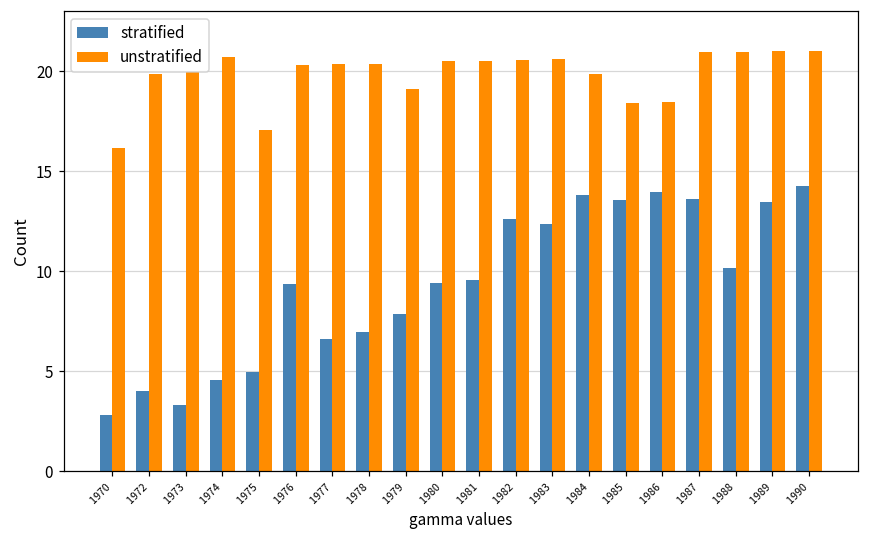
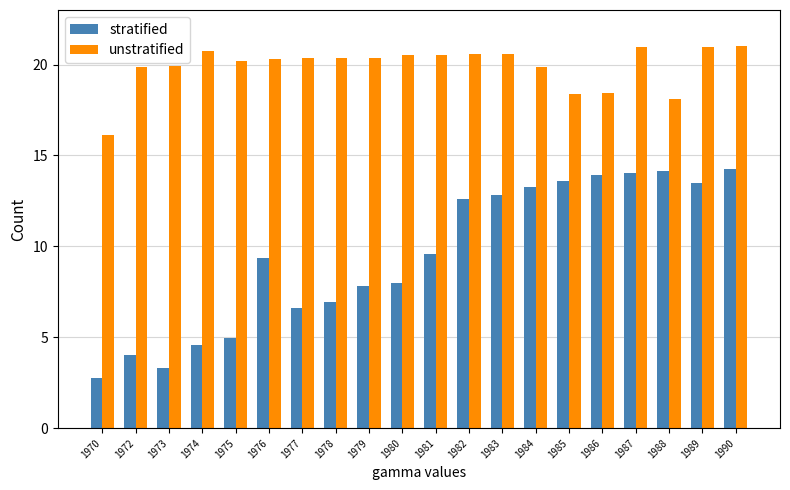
unstratified, 1975: 17.1 -> 20.2
unstratified, 1979: 19.1 -> 20.4
stratified, 1980: 9.4 -> 8.0
stratified, 1983: 12.3 -> 12.8
stratified, 1984: 13.8 -> 13.3
stratified, 1987: 13.6 -> 14.0
stratified, 1988: 10.2 -> 14.2
unstratified, 1988: 20.9 -> 18.1
